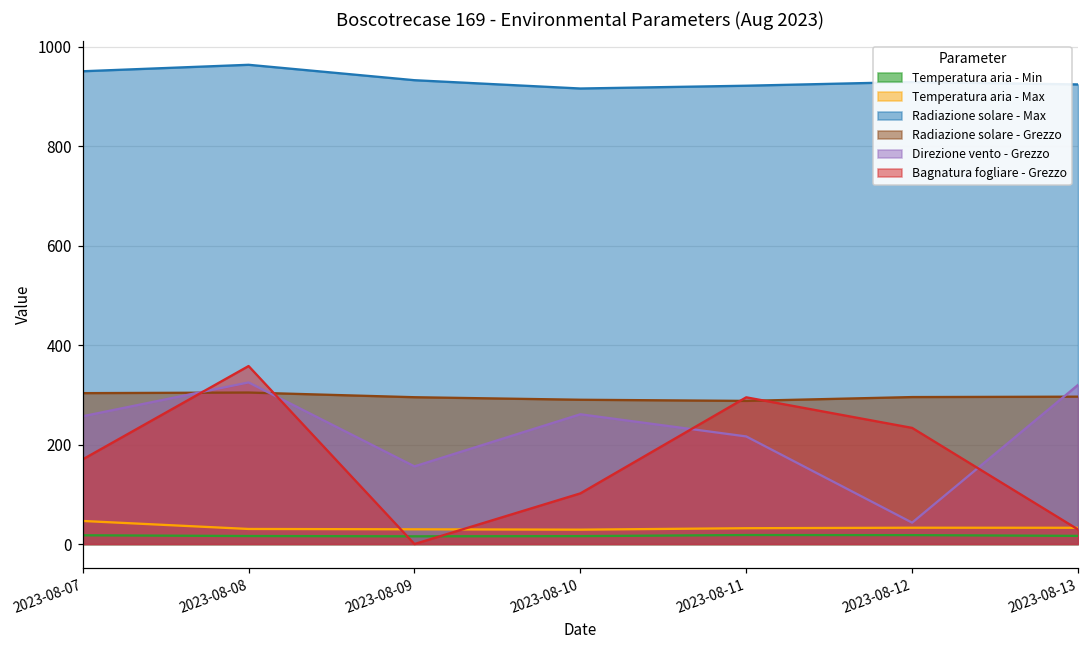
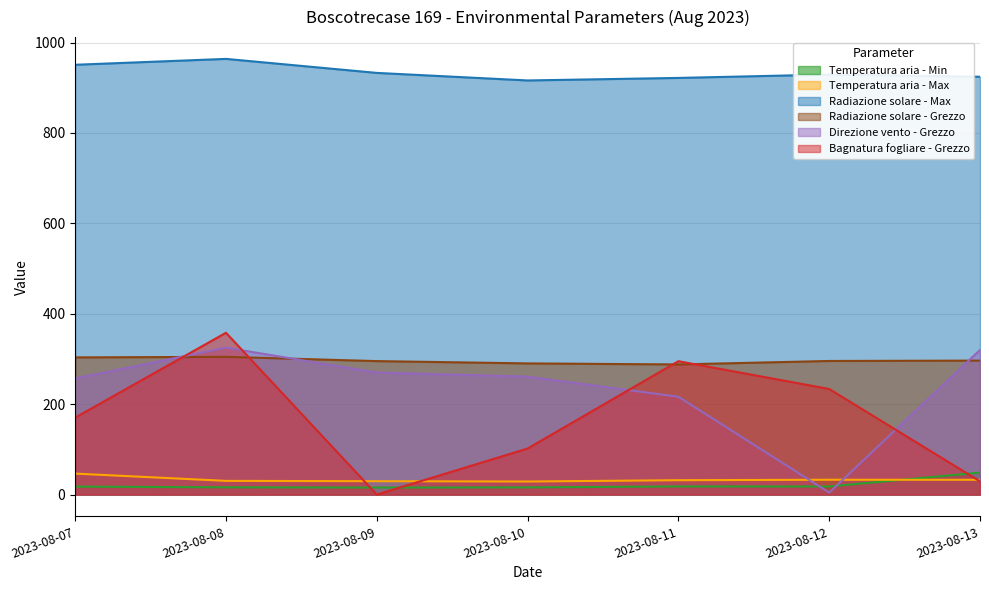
Direzione vento - Grezzo, 2023-08-09: 160 -> 270
Direzione vento - Grezzo, 2023-08-12: 40 -> 0
Temperatura aria - Min, 2023-08-13: 20 -> 50
